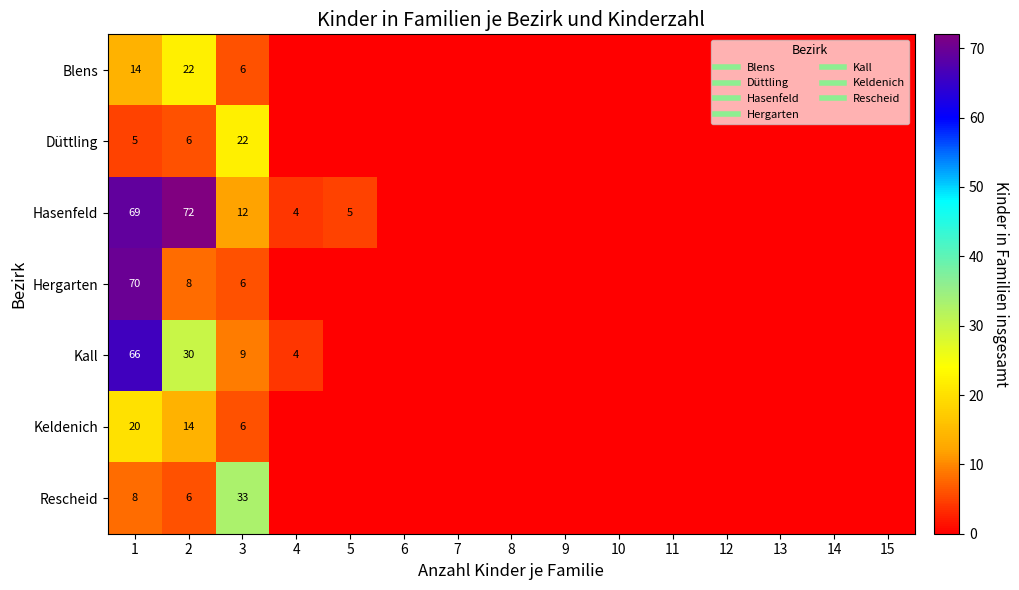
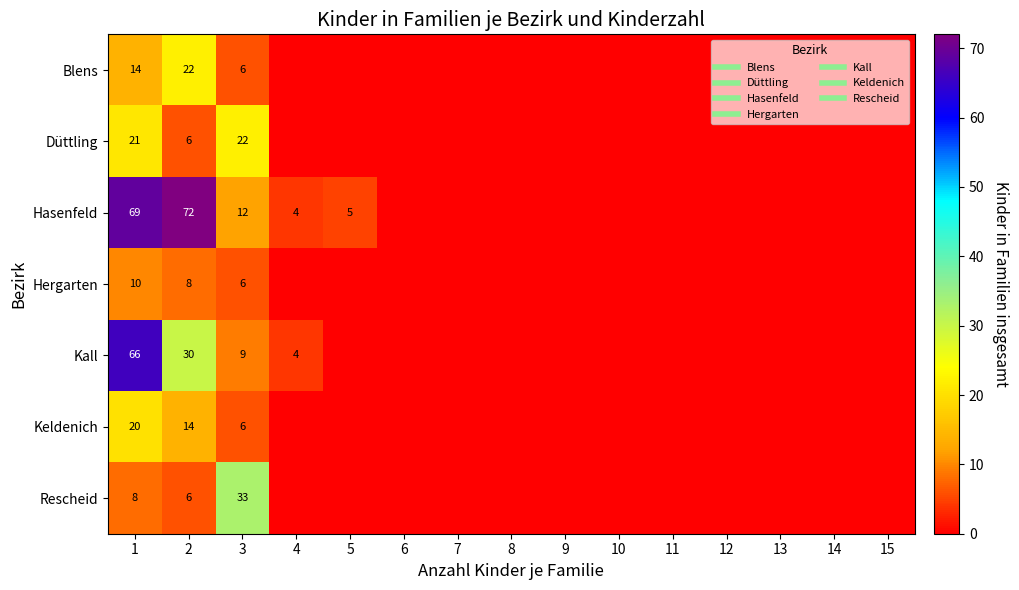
Düttling, 1: 5 -> 21
Hergarten, 1: 70 -> 10
